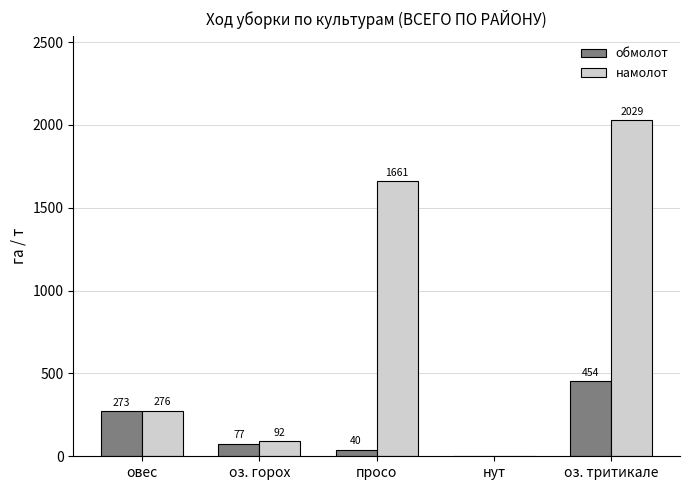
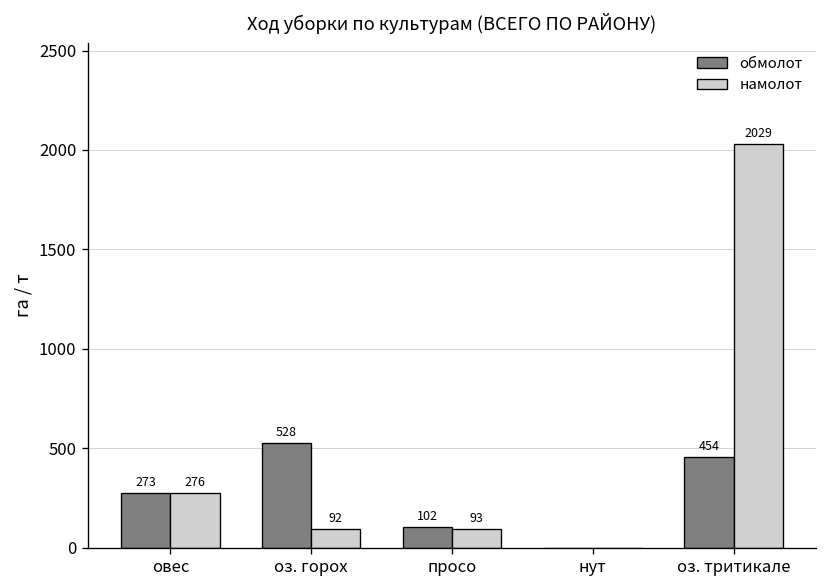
обмолот, оз. горох: 77 -> 528
обмолот, просо: 40 -> 102
намолот, просо: 1661 -> 93
